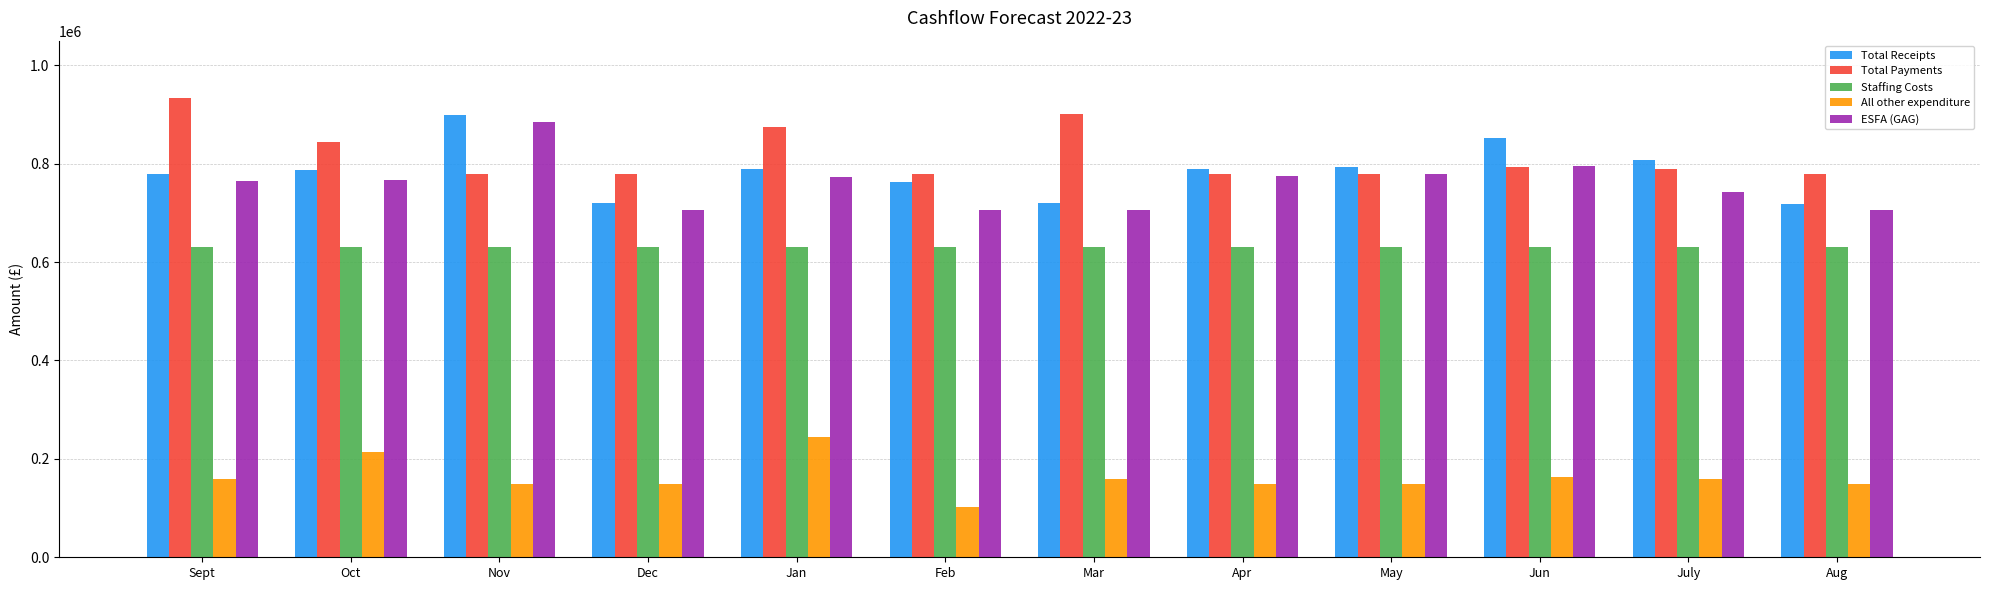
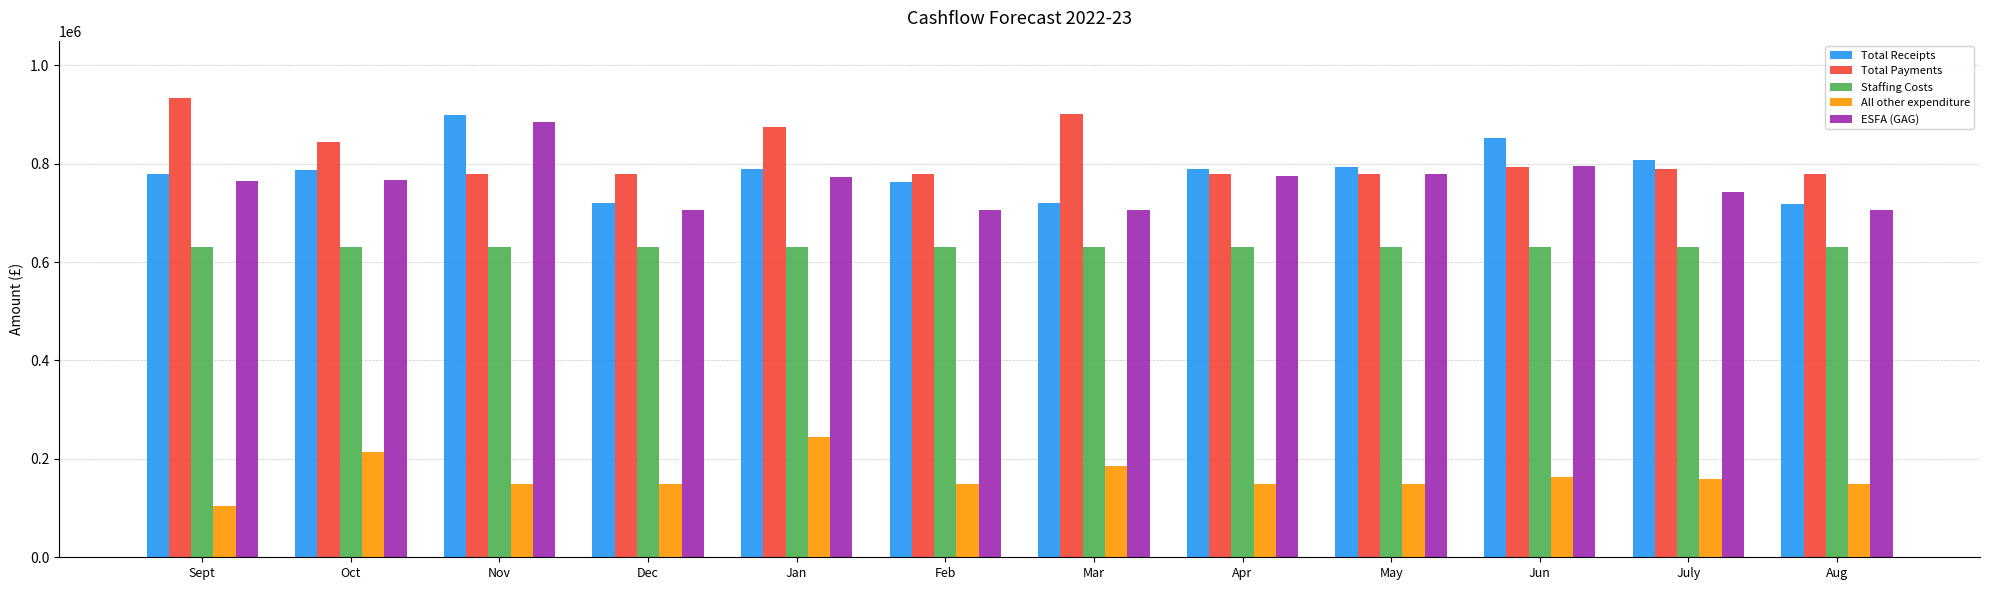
All other expenditure, Sept: 160000 -> 110000
All other expenditure, Feb: 100000 -> 150000
All other expenditure, Mar: 160000 -> 180000
